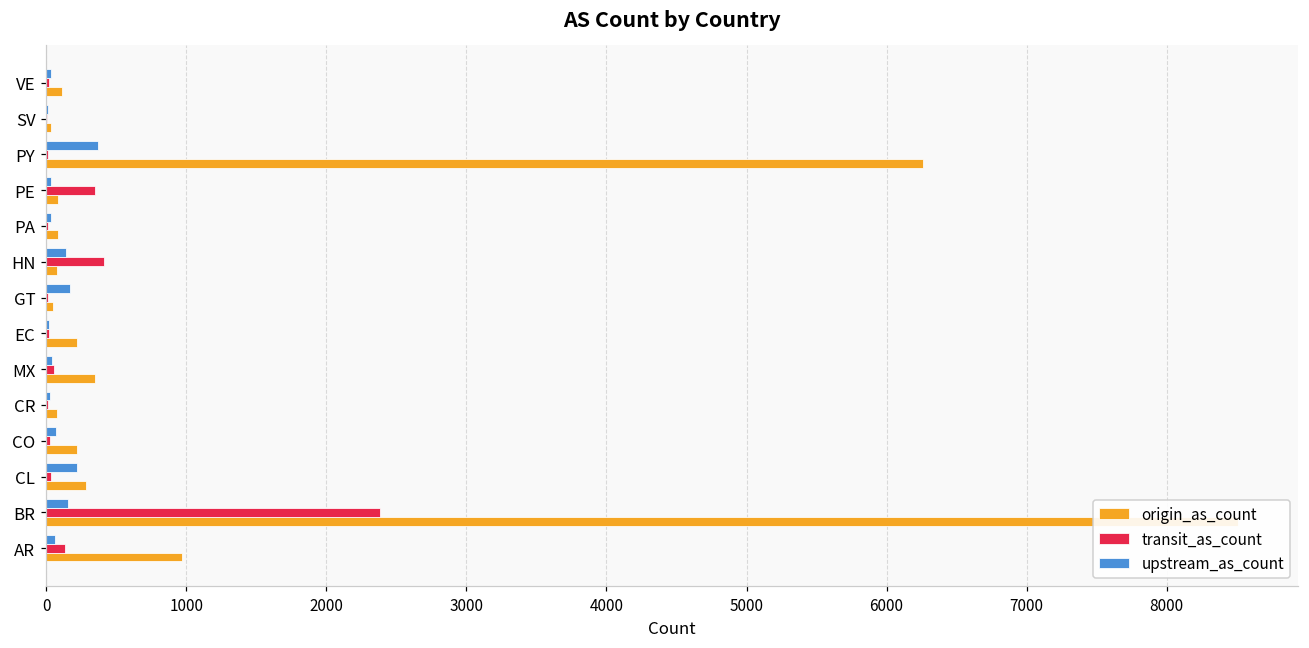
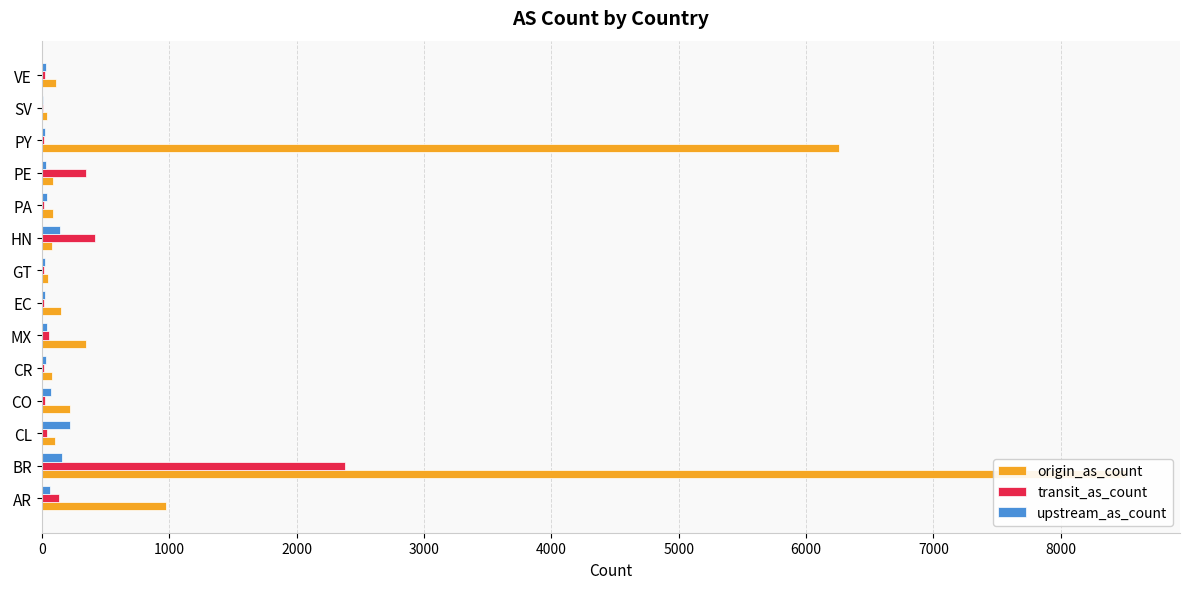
upstream_as_count, PY: 370 -> 20
upstream_as_count, GT: 170 -> 20
origin_as_count, EC: 220 -> 150
origin_as_count, CL: 290 -> 100
